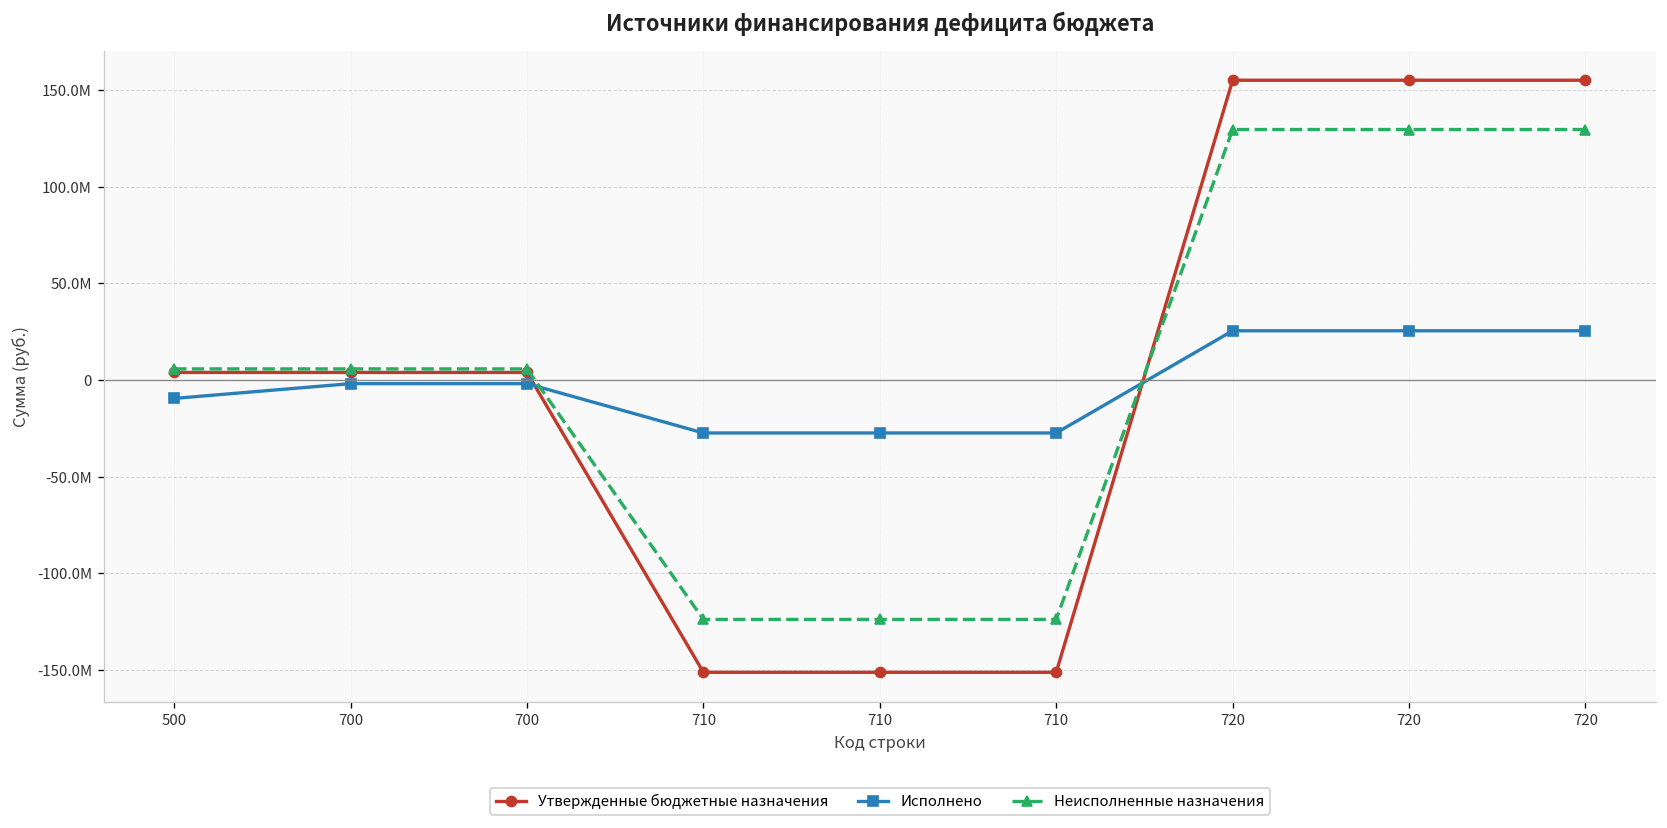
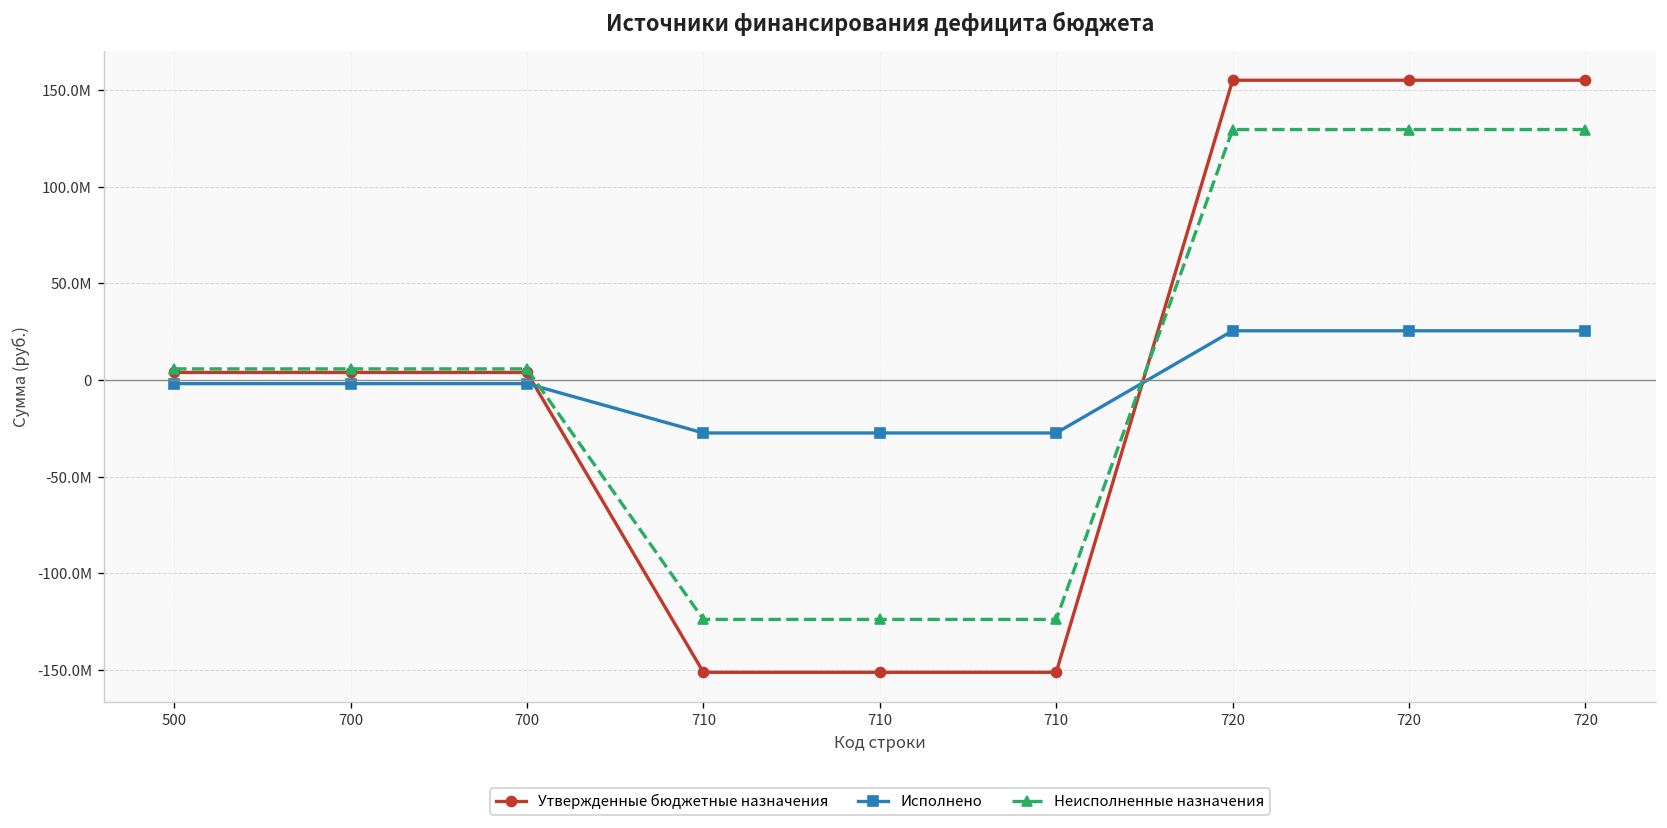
Исполнено, 500: -9000000 -> -2000000
